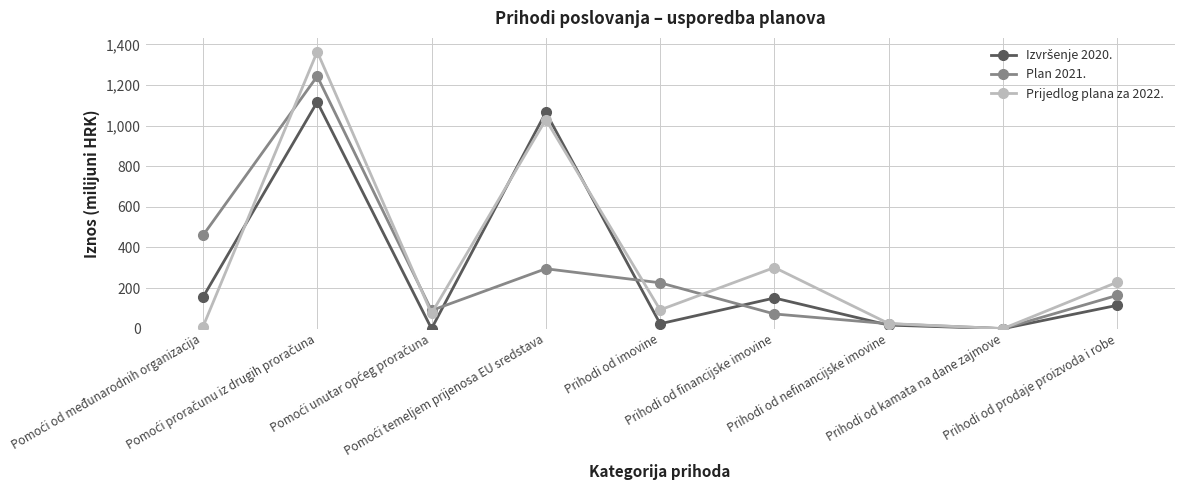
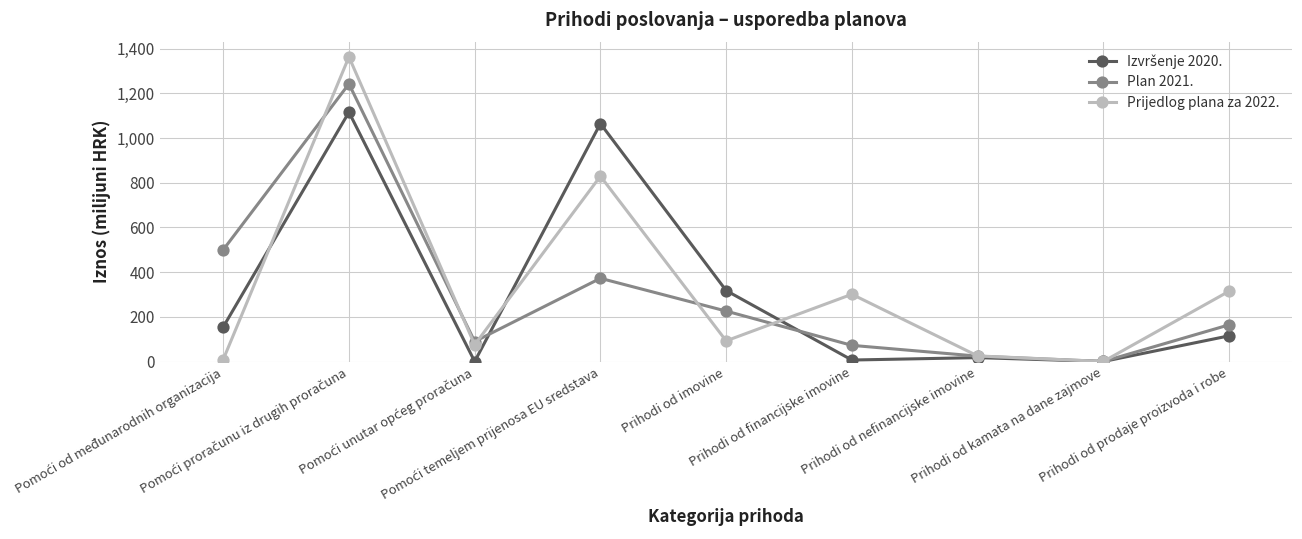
Plan 2021., Pomoći od međunarodnih organizacija: 460 -> 500
Plan 2021., Pomoći temeljem prijenosa EU sredstava: 300 -> 370
Prijedlog plana za 2022., Pomoći temeljem prijenosa EU sredstava: 1,030 -> 830
Izvršenje 2020., Prihodi od imovine: 20 -> 320
Izvršenje 2020., Prihodi od financijske imovine: 150 -> 10
Prijedlog plana za 2022., Prihodi od prodaje proizvoda i robe: 230 -> 310
